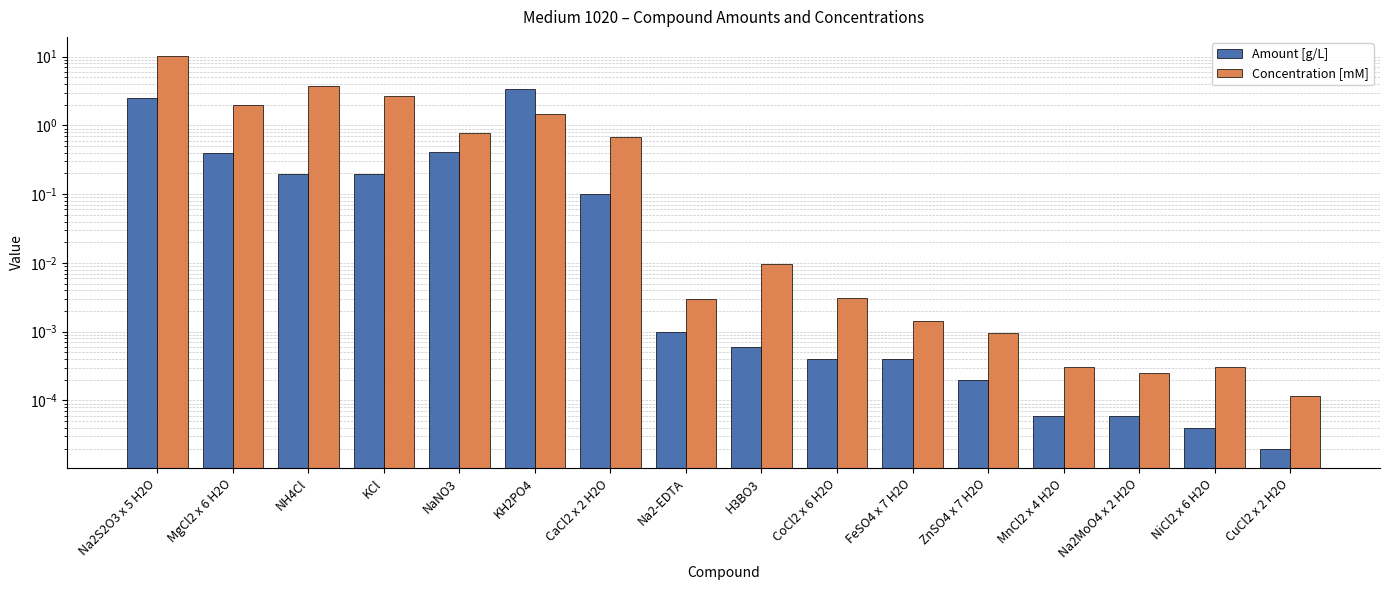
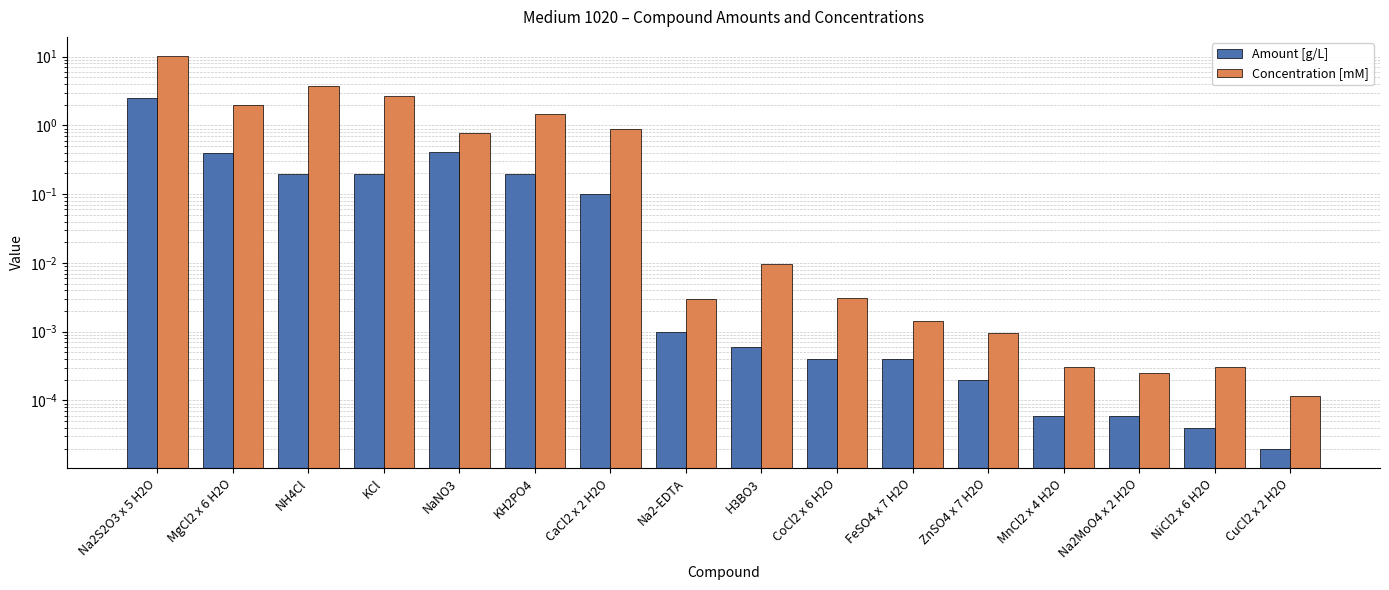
Amount [g/L], KH2PO4: 3 -> 0.20
Concentration [mM], CaCl2 x 2 H2O: 0.7 -> 0.9
